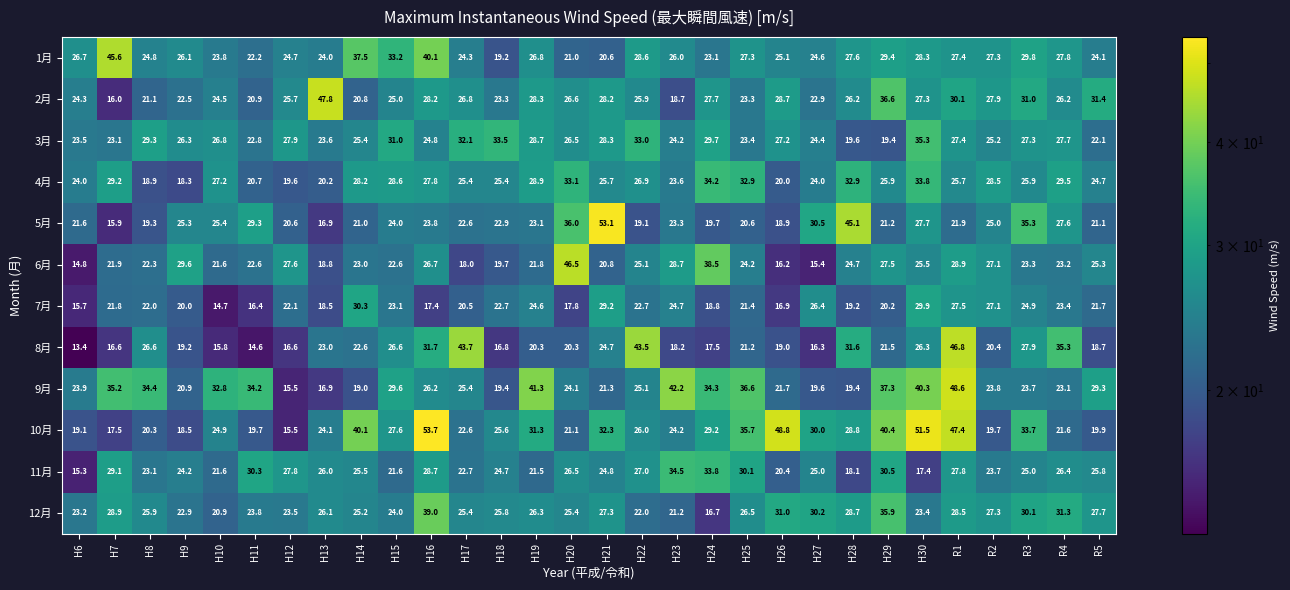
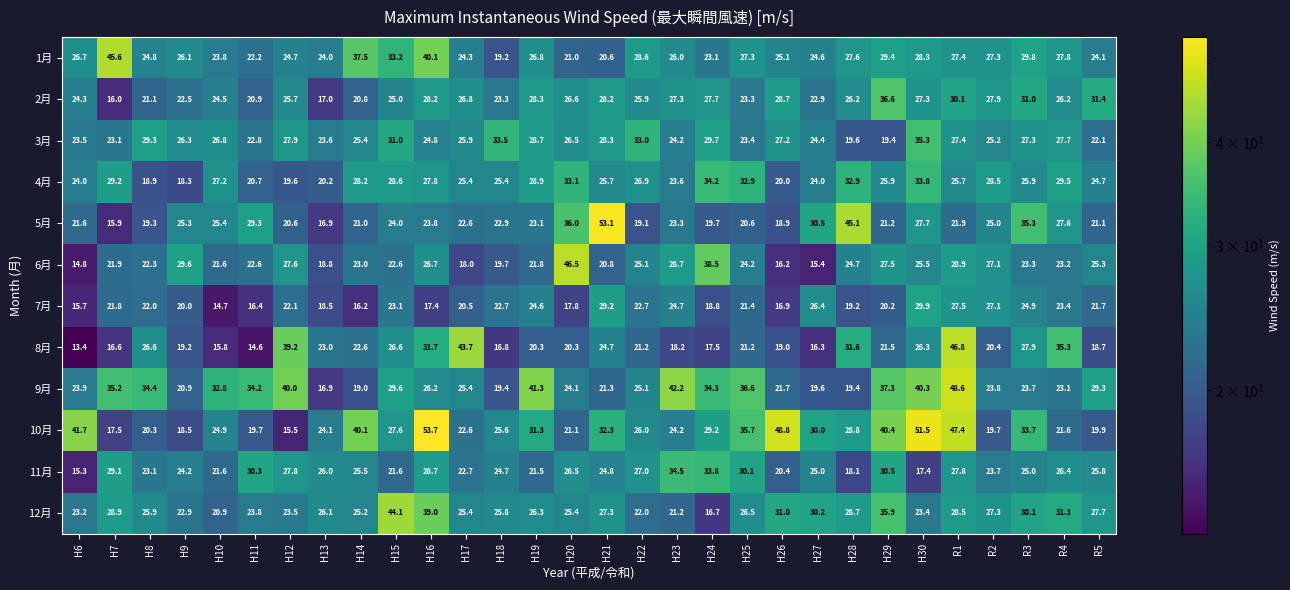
2月, H13: 47.8 -> 17.0
2月, H23: 18.7 -> 27.3
3月, H17: 32.1 -> 25.9
7月, H14: 30.3 -> 16.2
8月, H12: 16.6 -> 39.2
8月, H22: 43.5 -> 21.2
9月, H12: 15.5 -> 40.0
10月, H6: 19.1 -> 41.7
12月, H15: 24.0 -> 44.1
